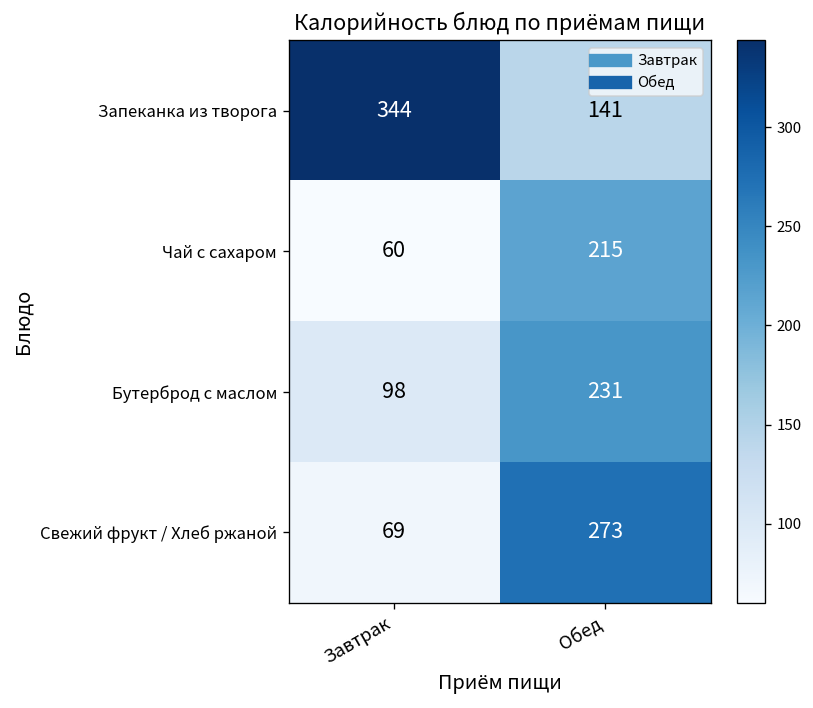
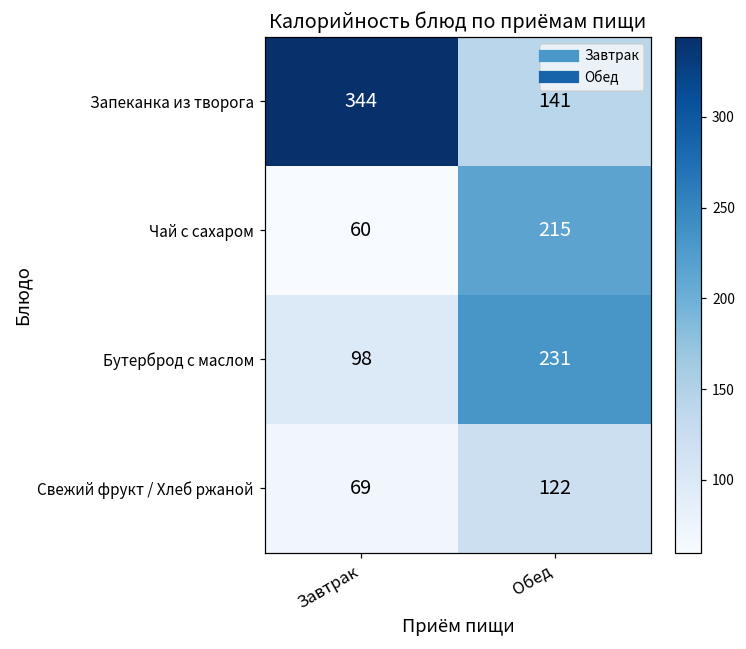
Свежий фрукт / Хлеб ржаной, Обед: 273 -> 122
